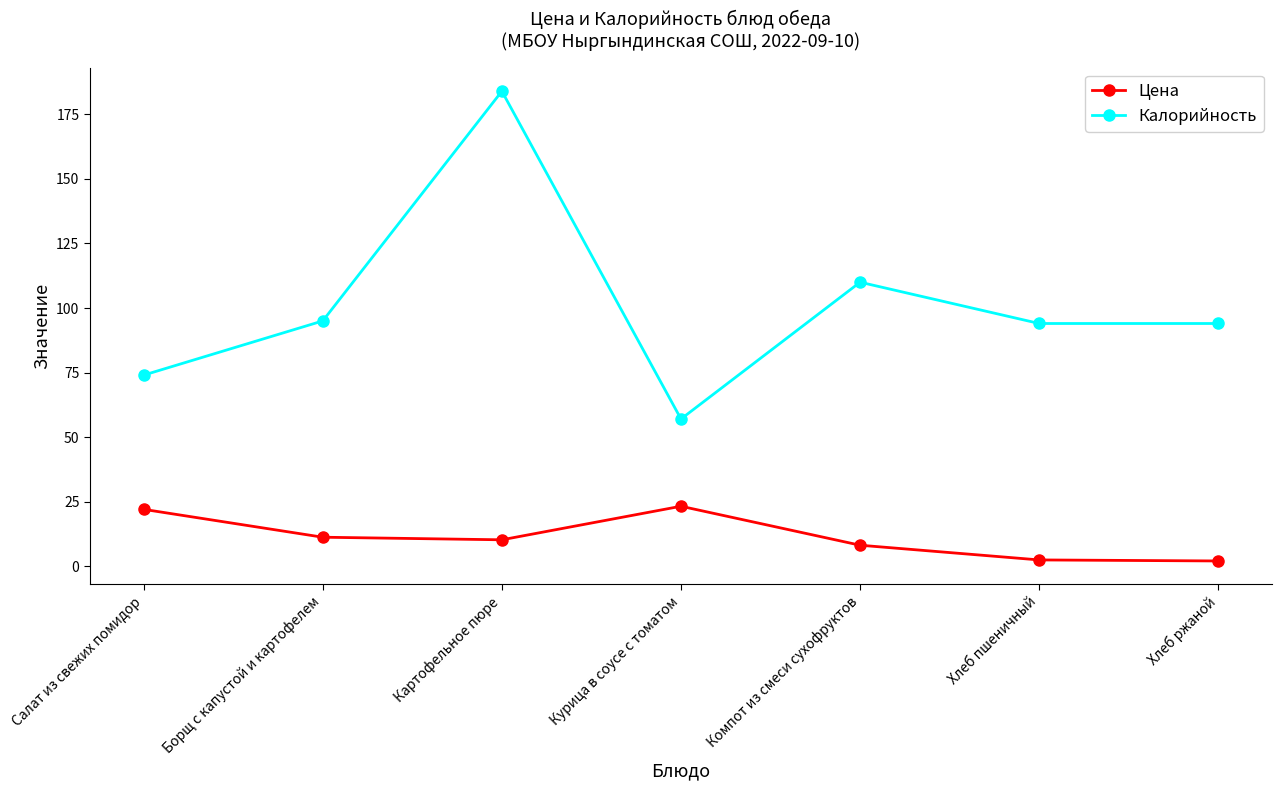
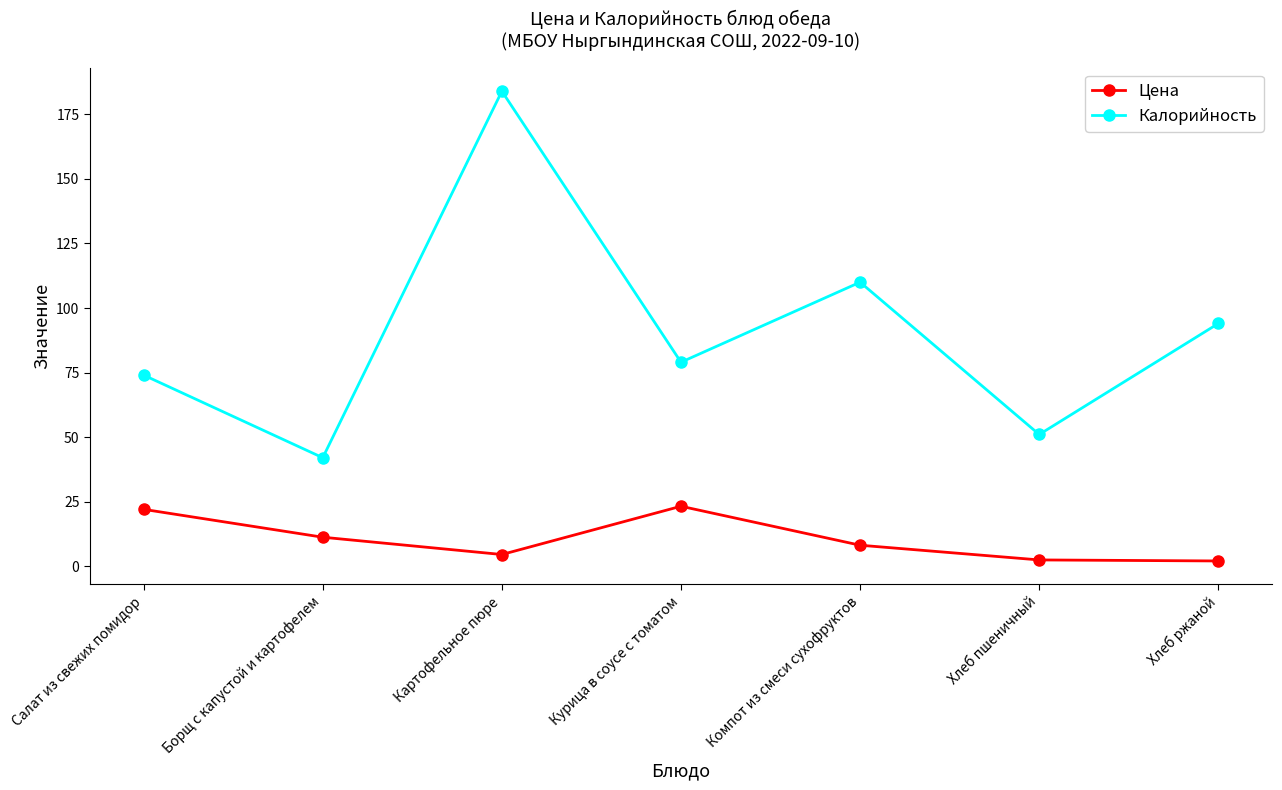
Калорийность, Борщ с капустой и картофелем: 95 -> 42
Цена, Картофельное пюре: 10 -> 5
Калорийность, Курица в соусе с томатом: 57 -> 79
Калорийность, Хлеб пшеничный: 94 -> 51
